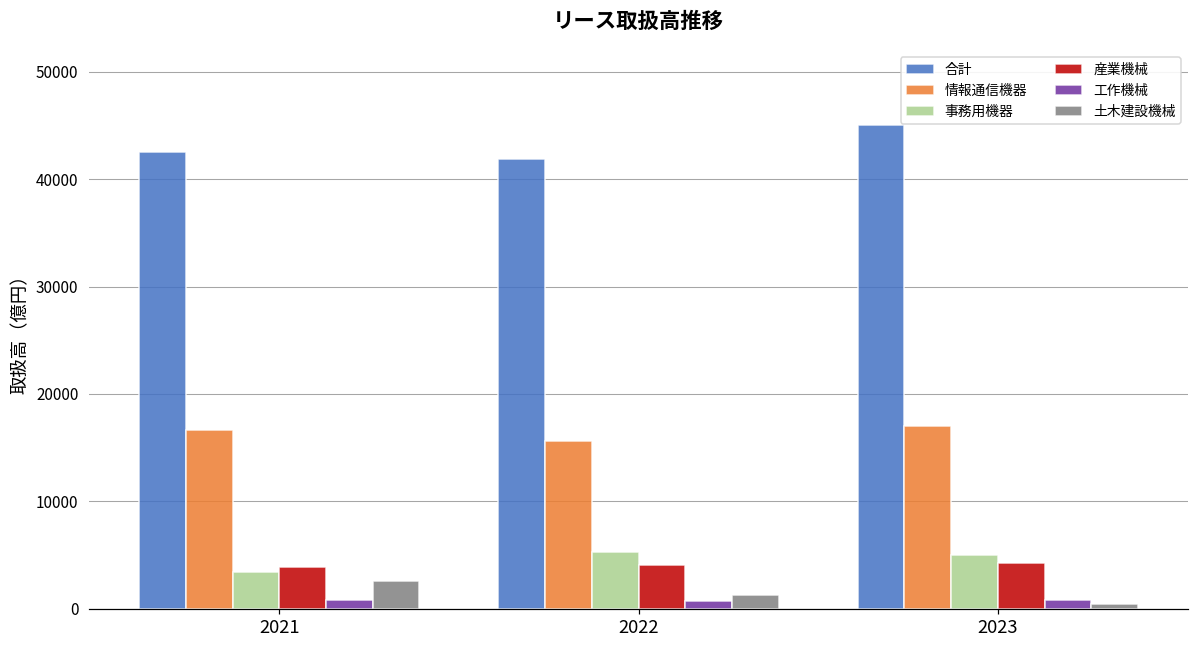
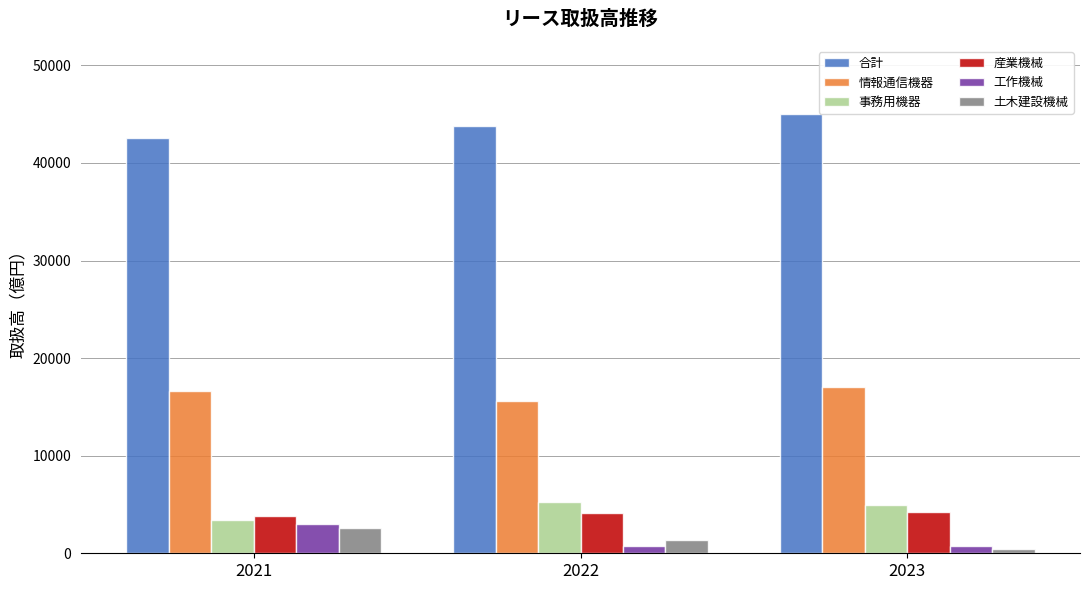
工作機械, 2021: 1000 -> 3000
合計, 2022: 42000 -> 44000
